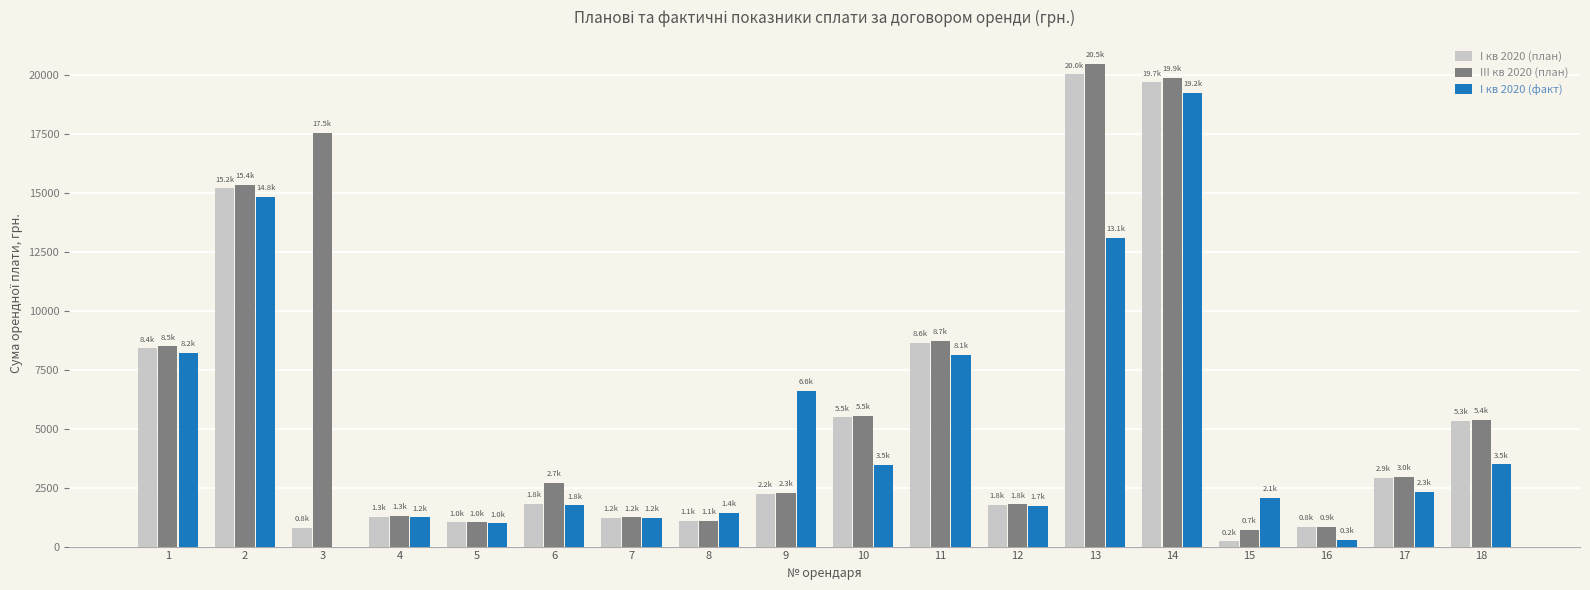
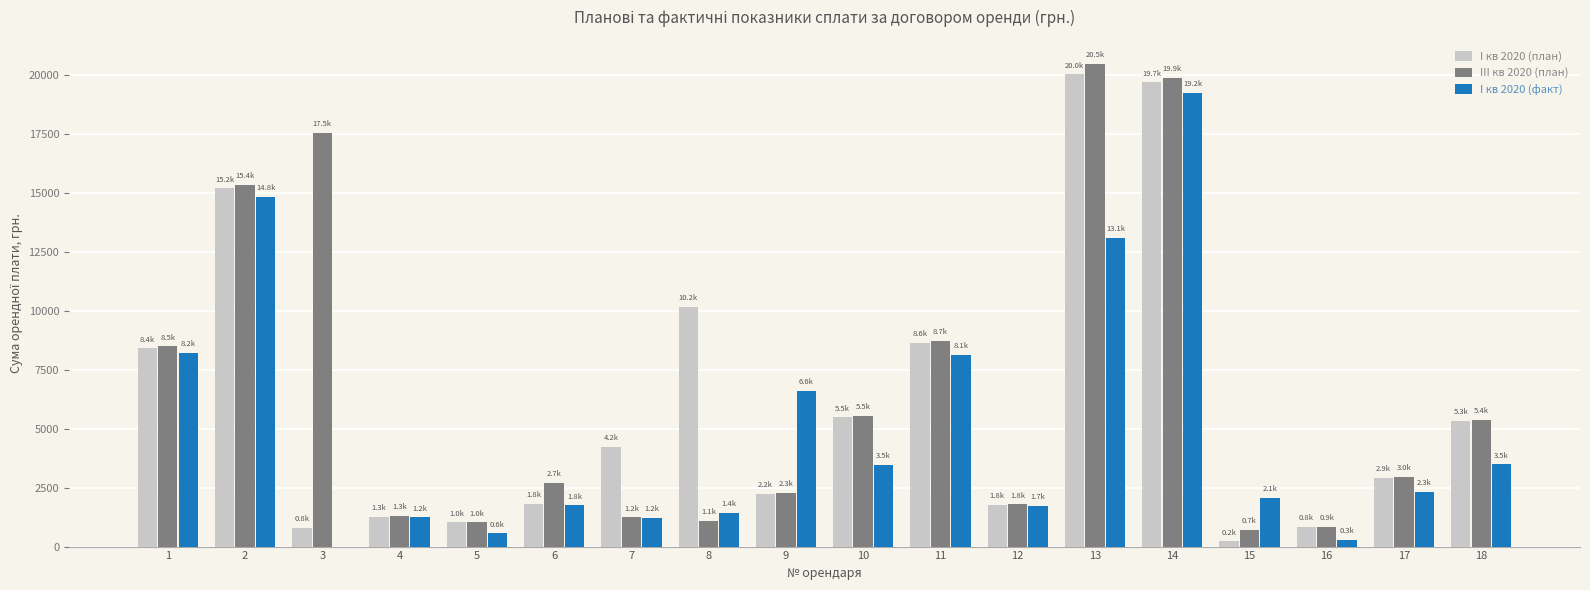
I кв 2020 (факт), 5: 1.0k -> 0.6k
I кв 2020 (план), 7: 1.2k -> 4.2k
I кв 2020 (план), 8: 1.1k -> 10.2k
